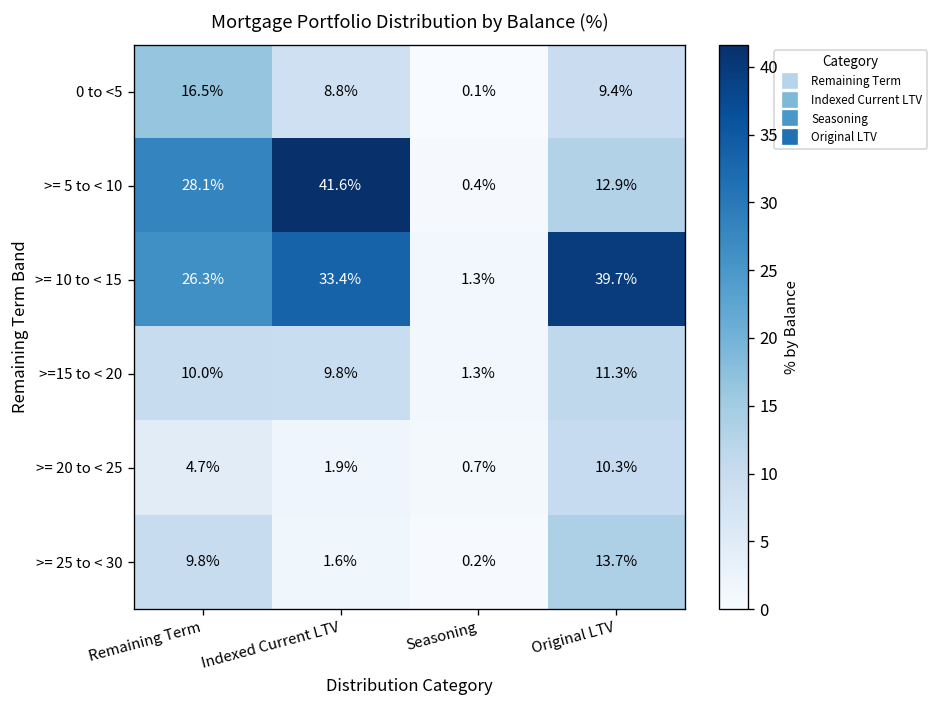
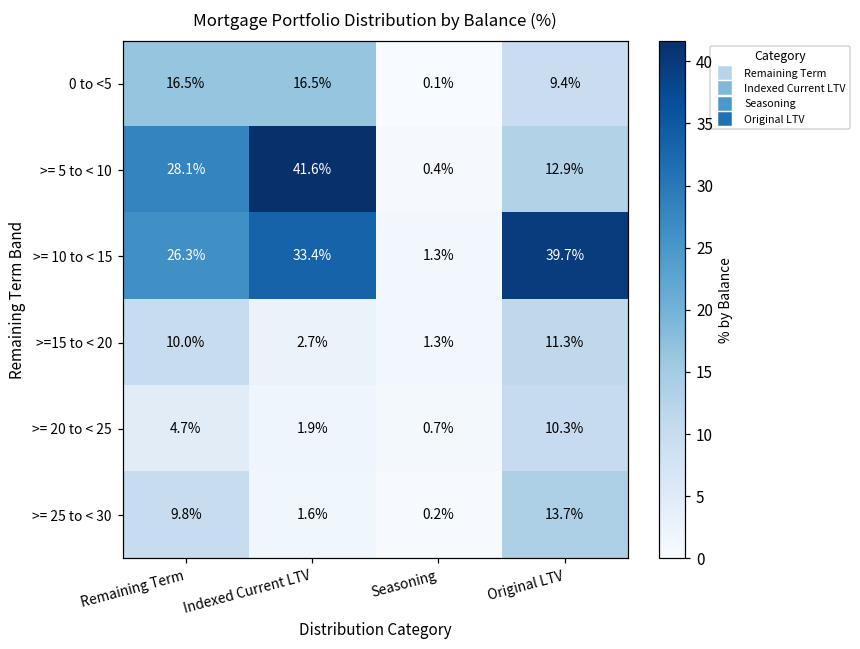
0 to <5, Indexed Current LTV: 8.8% -> 16.5%
>=15 to < 20, Indexed Current LTV: 9.8% -> 2.7%
